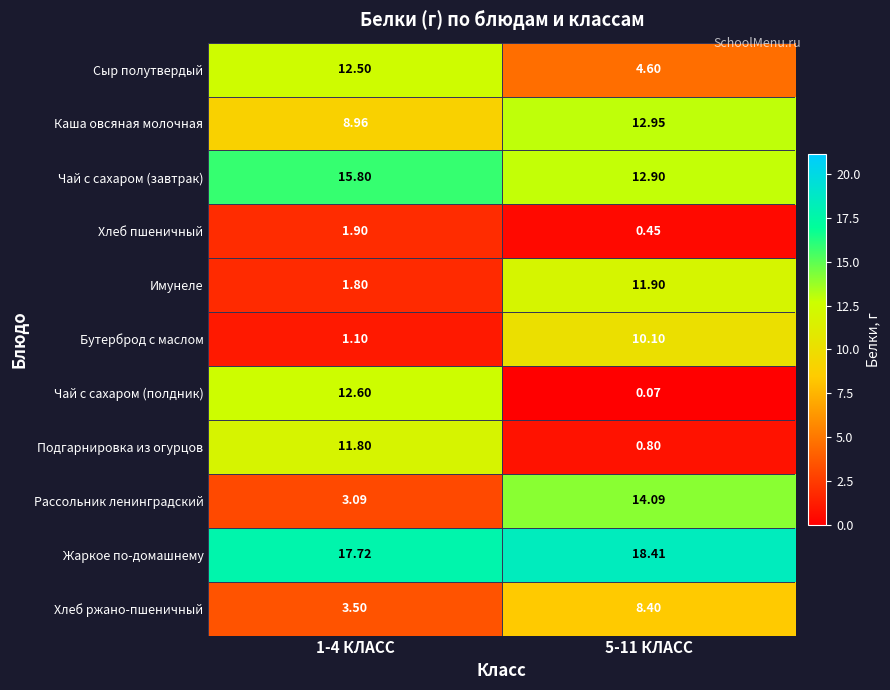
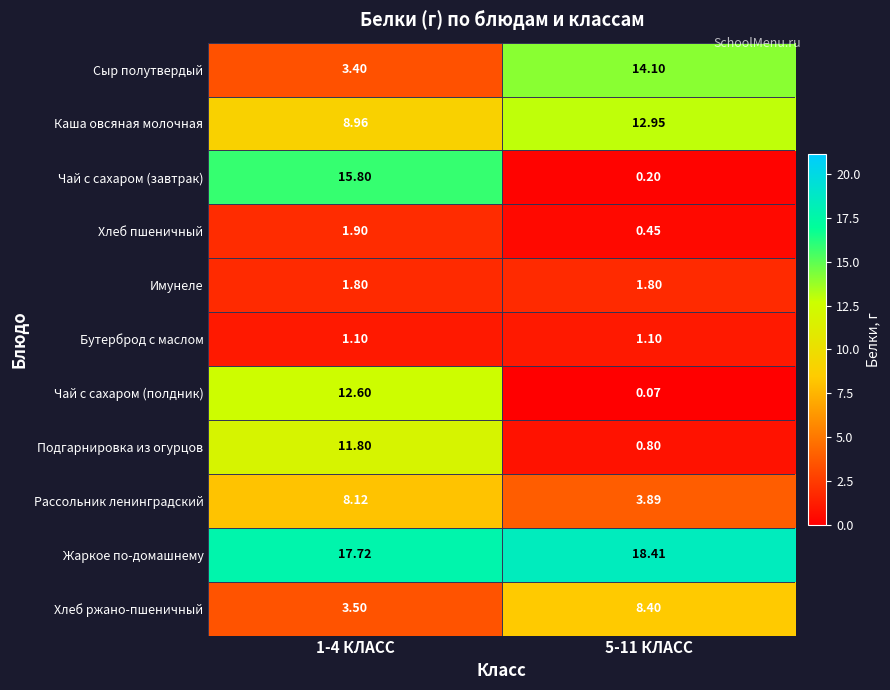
Сыр полутвердый, 1-4 КЛАСС: 12.50 -> 3.40
Сыр полутвердый, 5-11 КЛАСС: 4.60 -> 14.10
Чай с сахаром (завтрак), 5-11 КЛАСС: 12.90 -> 0.20
Имунеле, 5-11 КЛАСС: 11.90 -> 1.80
Бутерброд с маслом, 5-11 КЛАСС: 10.10 -> 1.10
Рассольник ленинградский, 1-4 КЛАСС: 3.09 -> 8.12
Рассольник ленинградский, 5-11 КЛАСС: 14.09 -> 3.89
